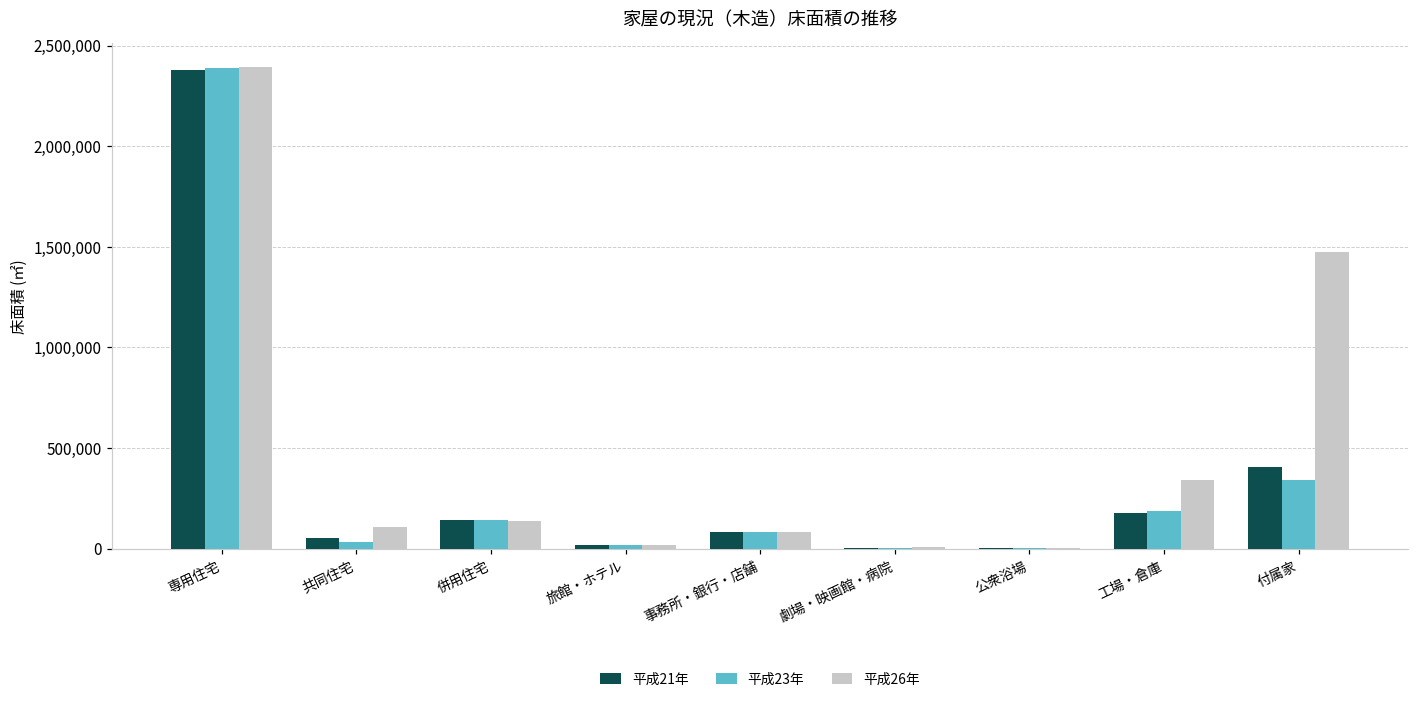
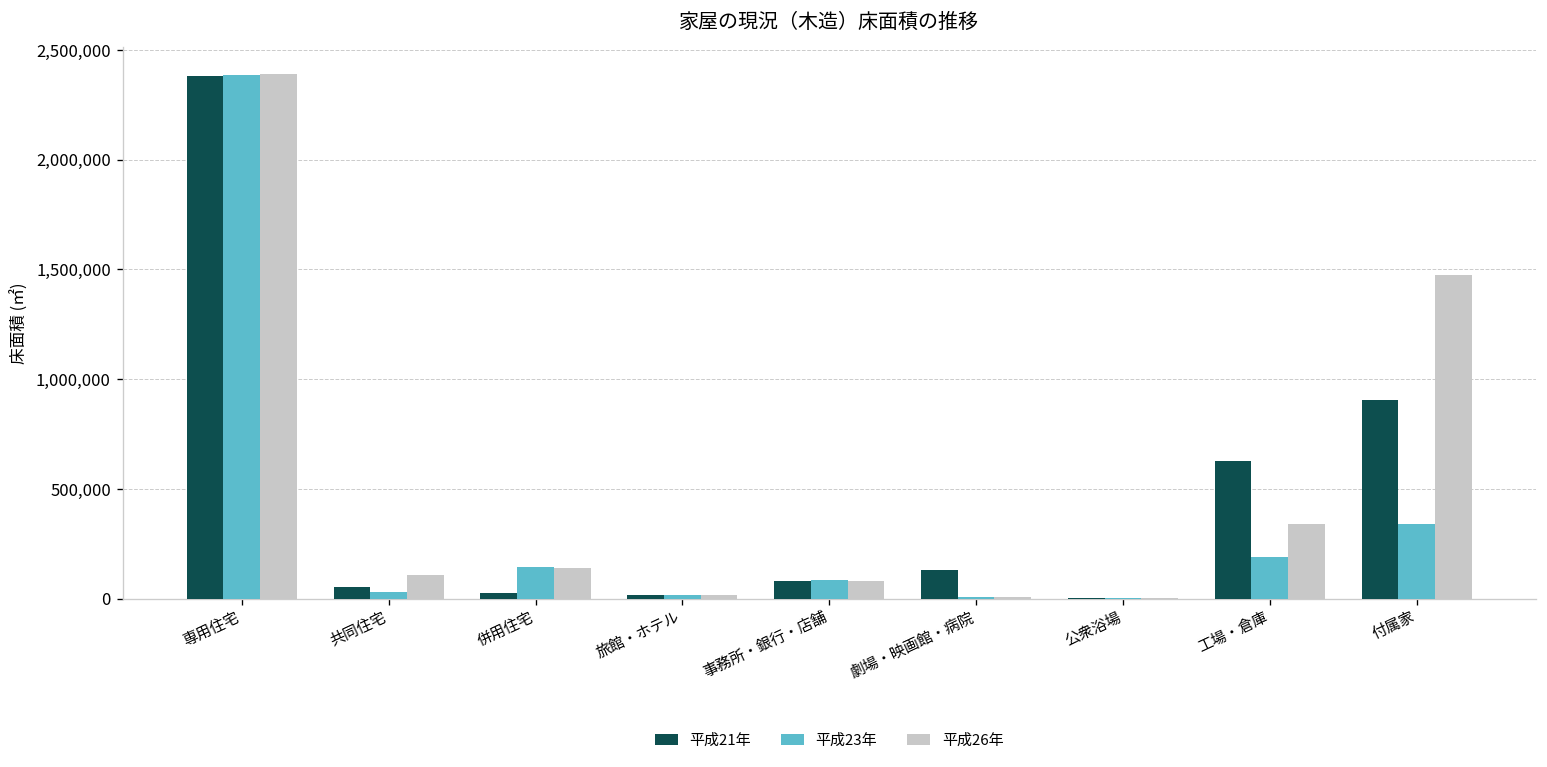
平成21年, 併用住宅: 140,000 -> 20,000
平成21年, 劇場・映画館・病院: 10,000 -> 130,000
平成21年, 工場・倉庫: 180,000 -> 630,000
平成21年, 付属家: 400,000 -> 900,000
